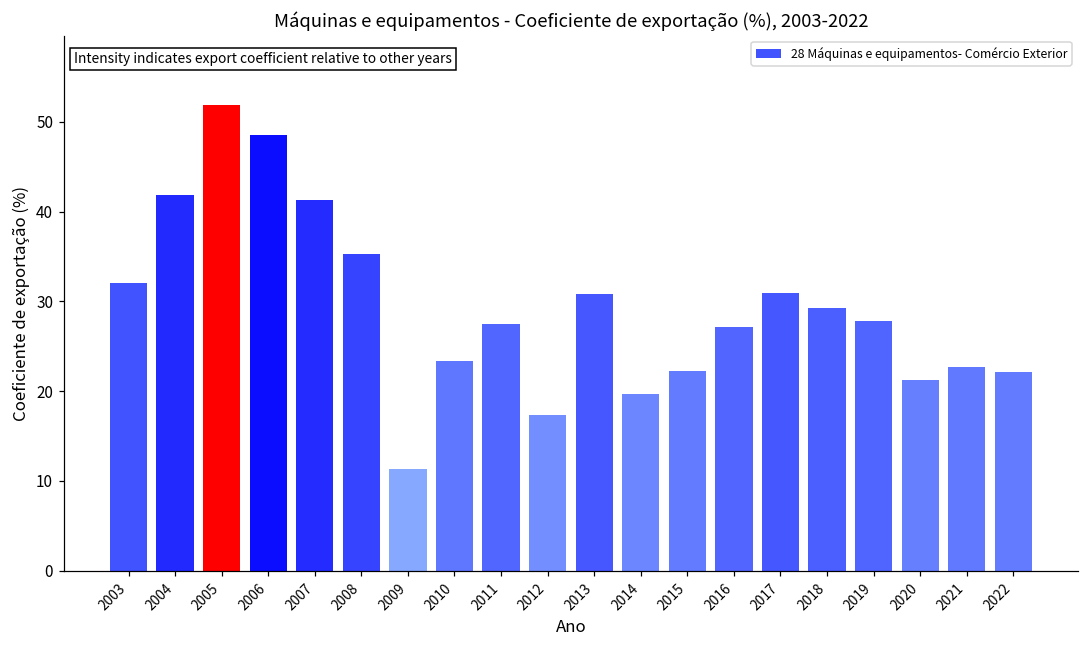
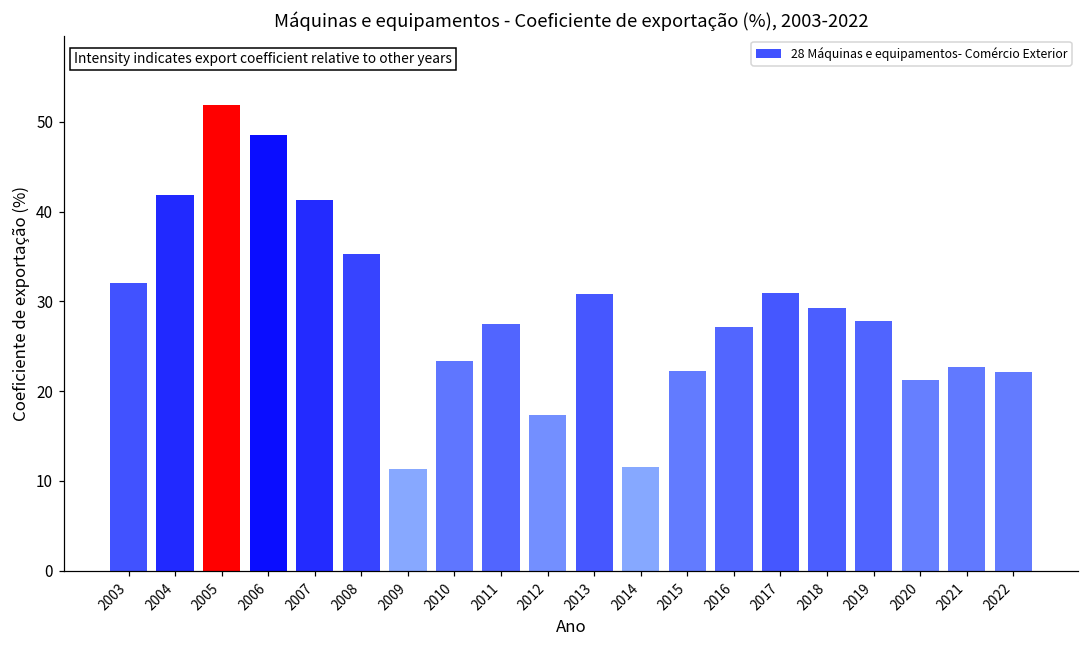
2014: 20 -> 12
